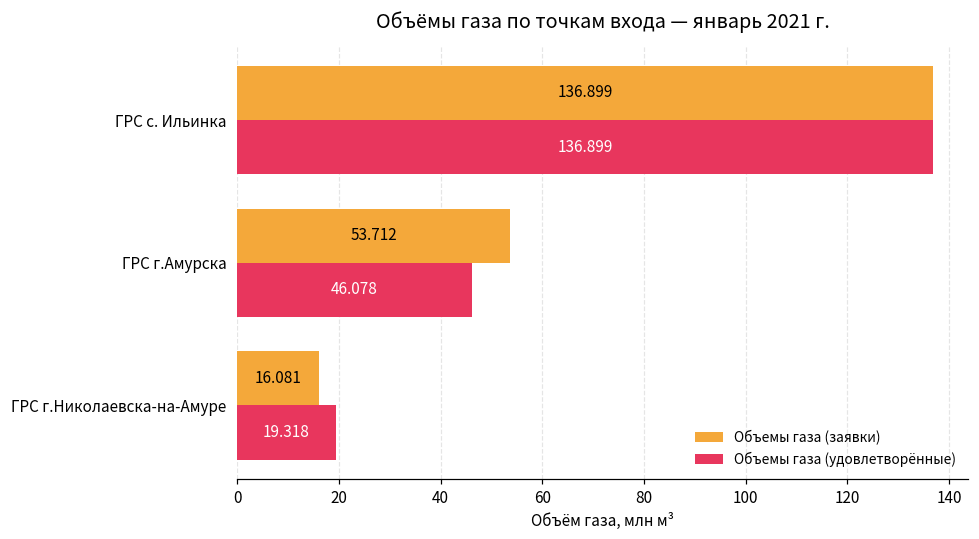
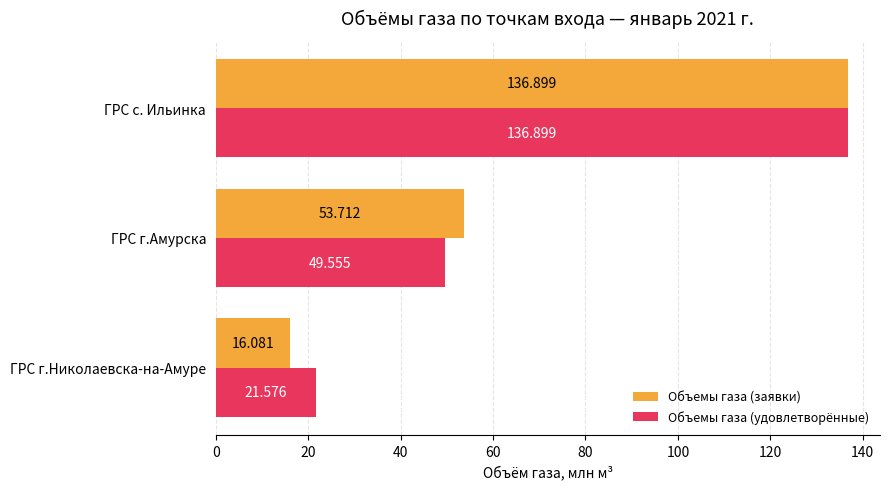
Объемы газа (удовлетворённые), ГРС г.Амурска: 46.078 -> 49.555
Объемы газа (удовлетворённые), ГРС г.Николаевска-на-Амуре: 19.318 -> 21.576
